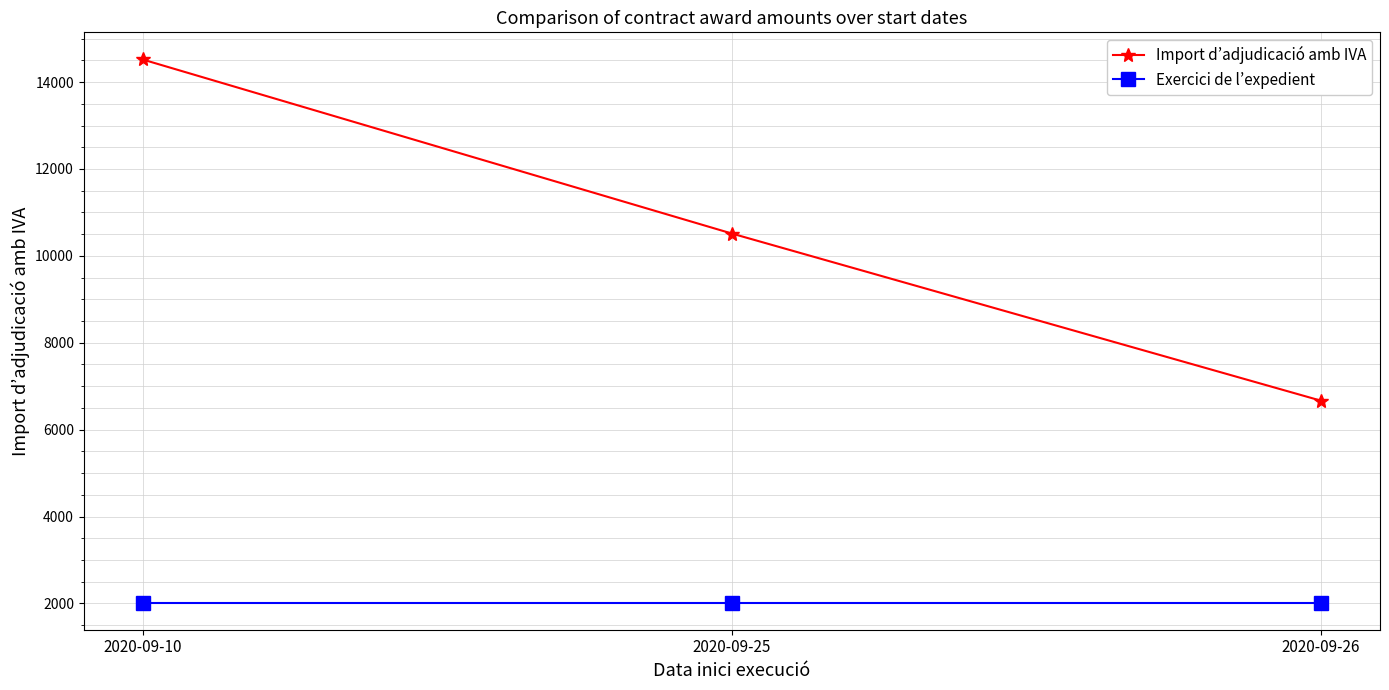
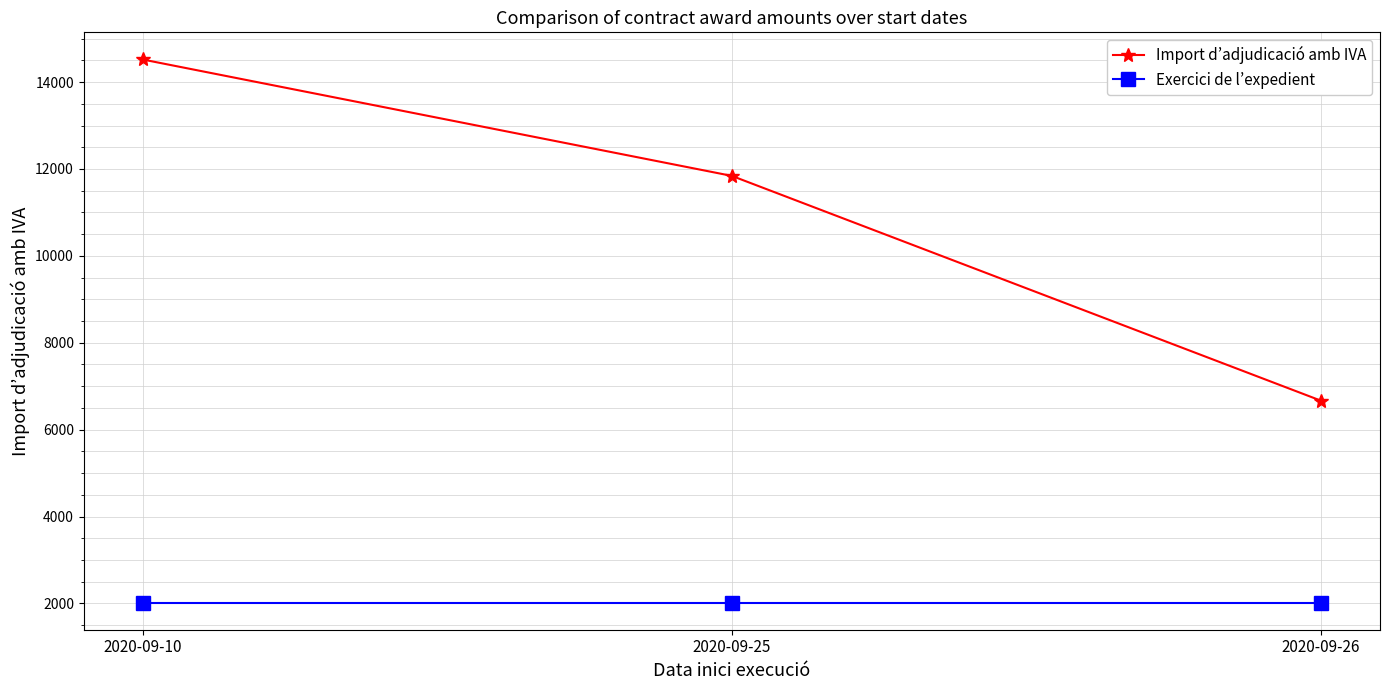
Import d’adjudicació amb IVA, 2020-09-25: 10500 -> 11800
